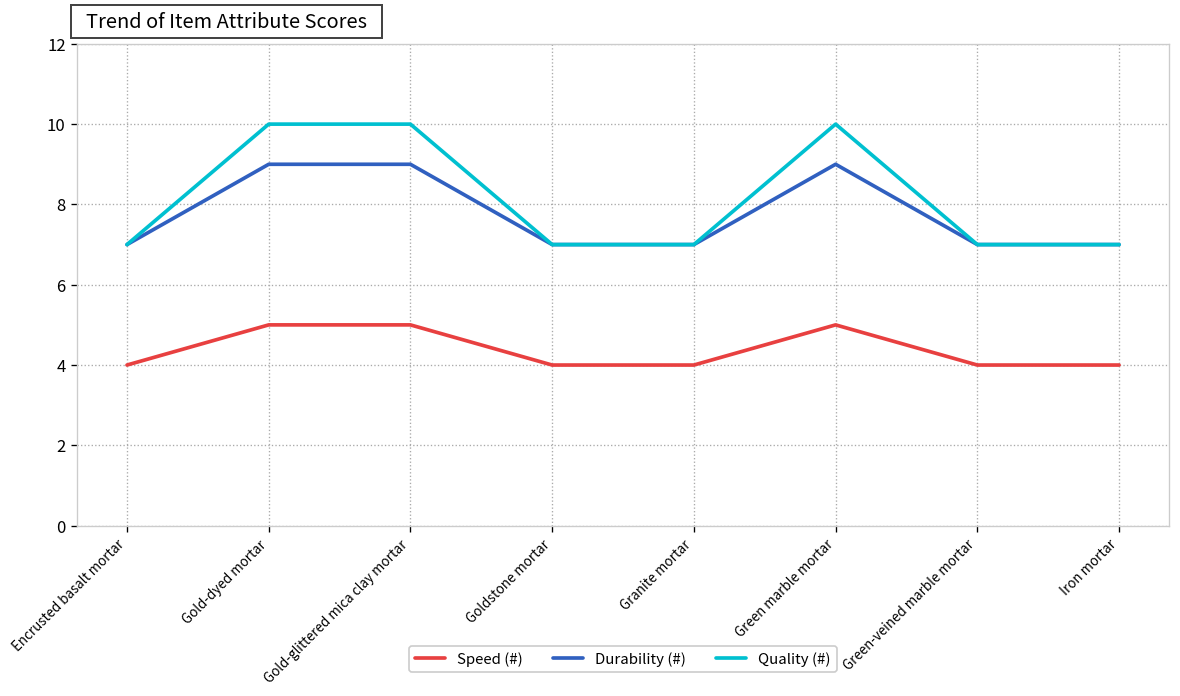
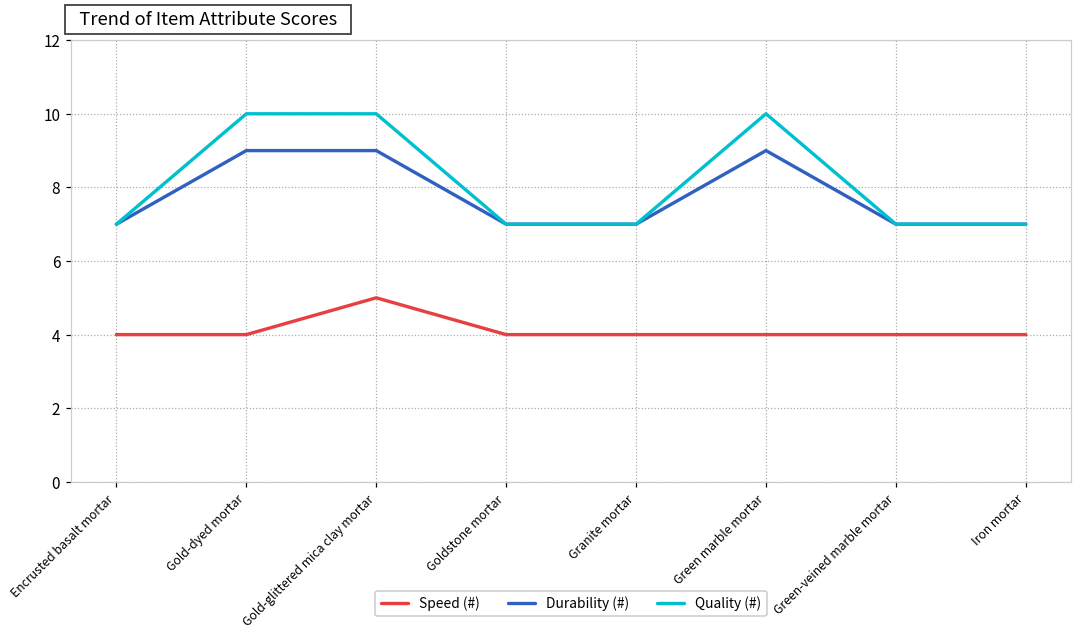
Speed (#), Gold-dyed mortar: 5 -> 4
Speed (#), Green marble mortar: 5 -> 4
